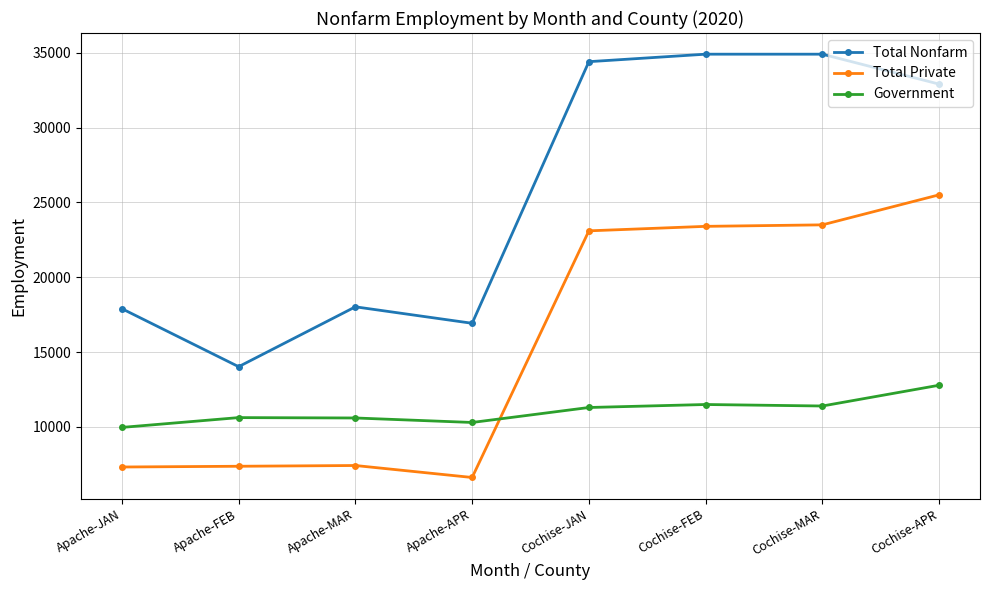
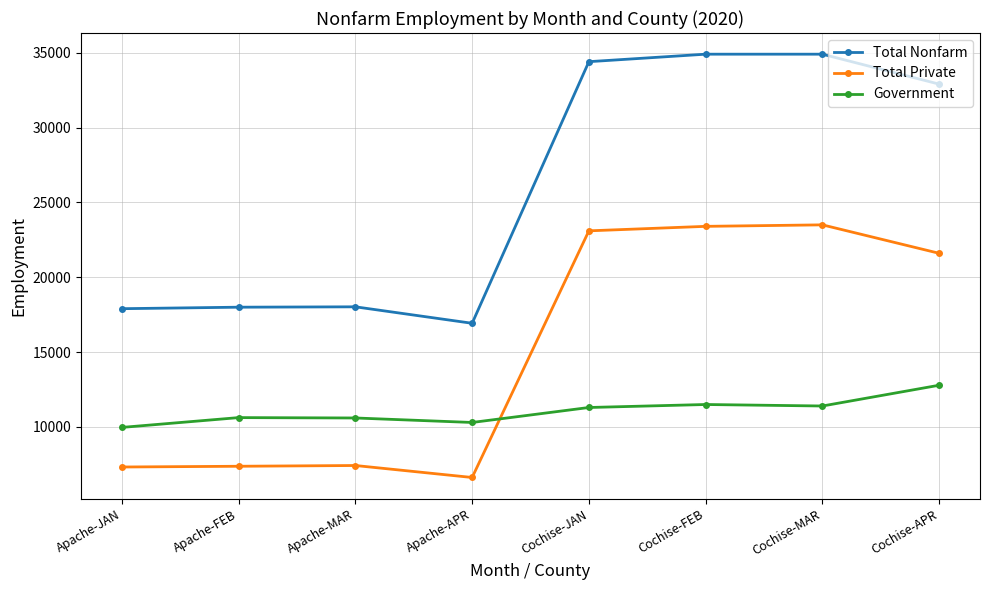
Total Nonfarm, Apache-FEB: 14000 -> 18000
Total Private, Cochise-APR: 25500 -> 21600
